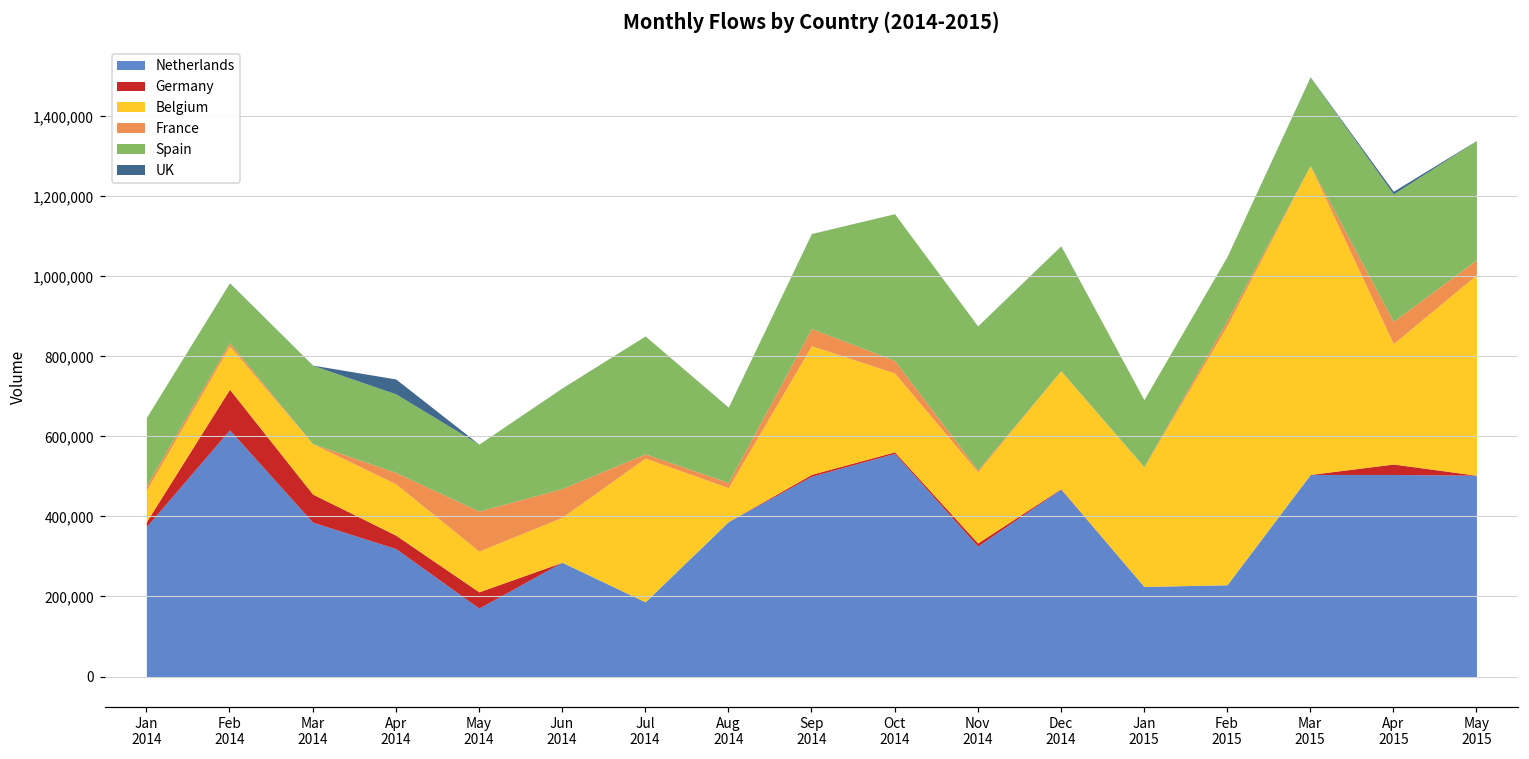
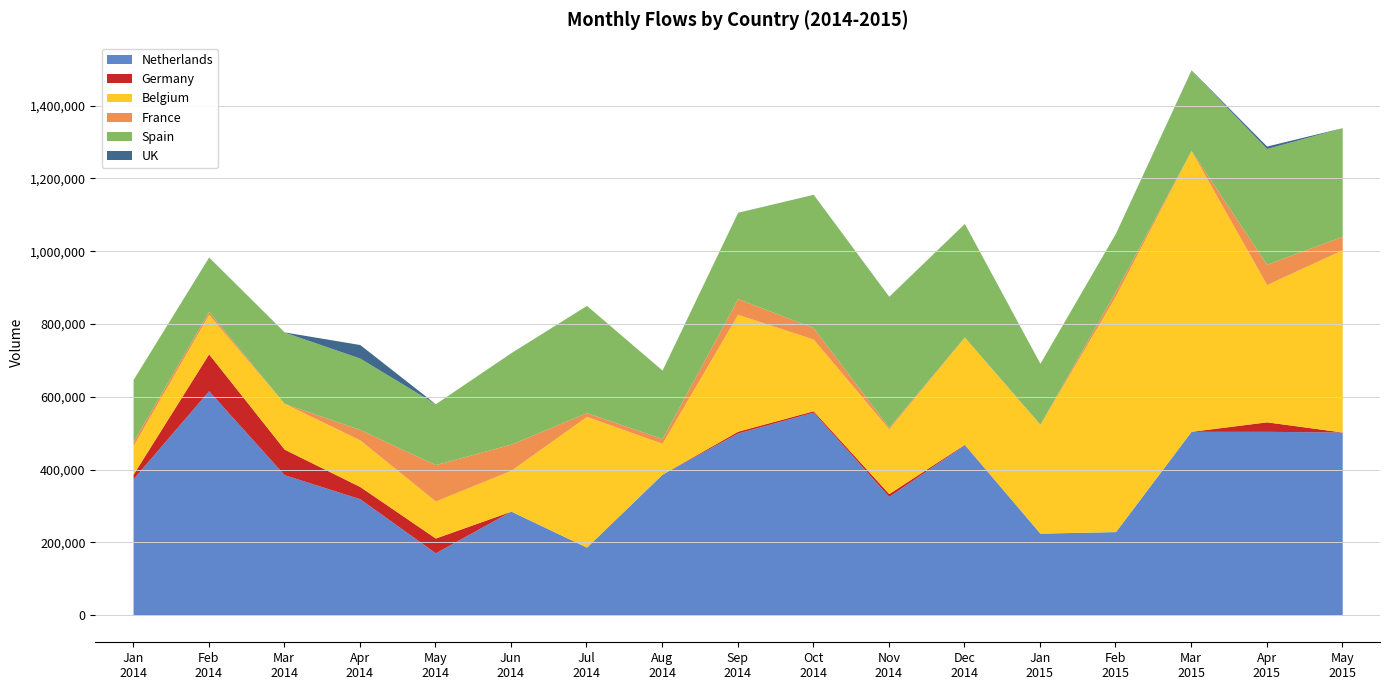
Belgium, Apr 2015: 300,000 -> 380,000
